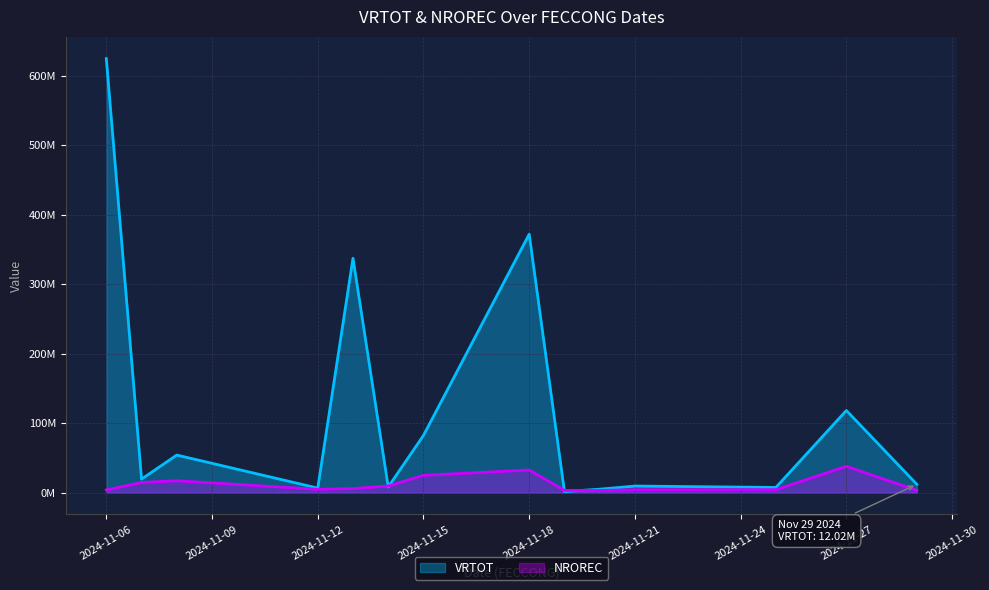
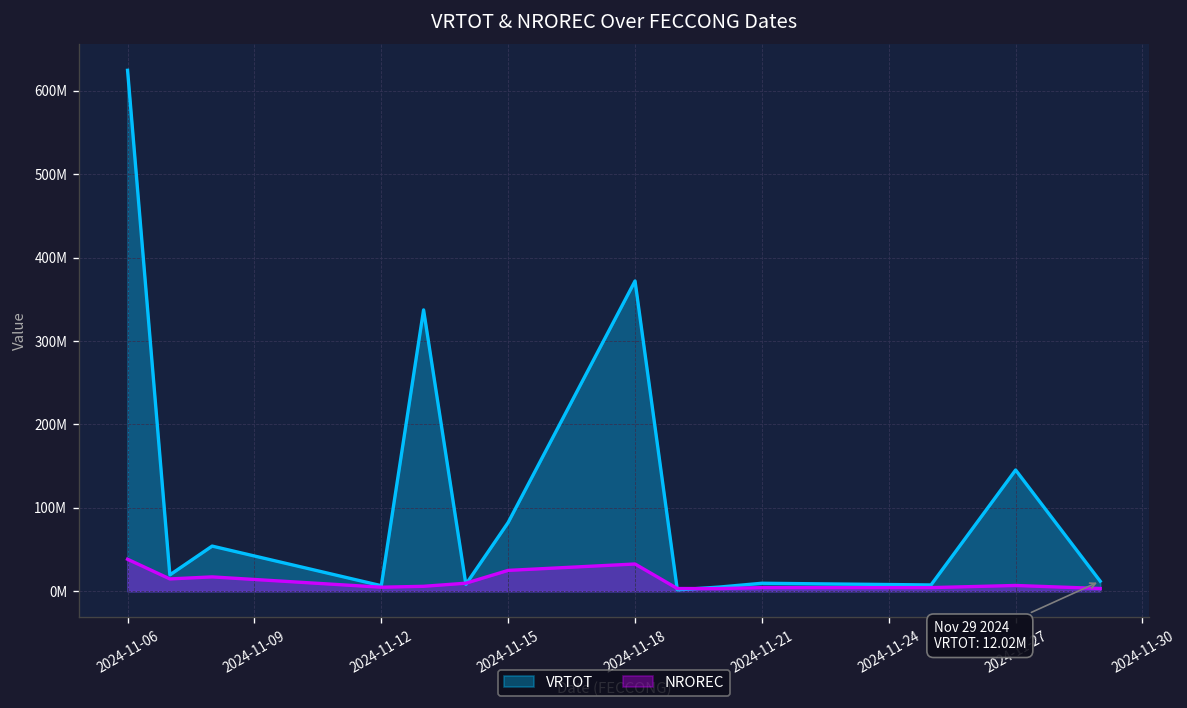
NROREC, 2024-11-06: 0 -> 40000000
VRTOT, 2024-11-27: 120000000 -> 150000000
NROREC, 2024-11-27: 40000000 -> 10000000
